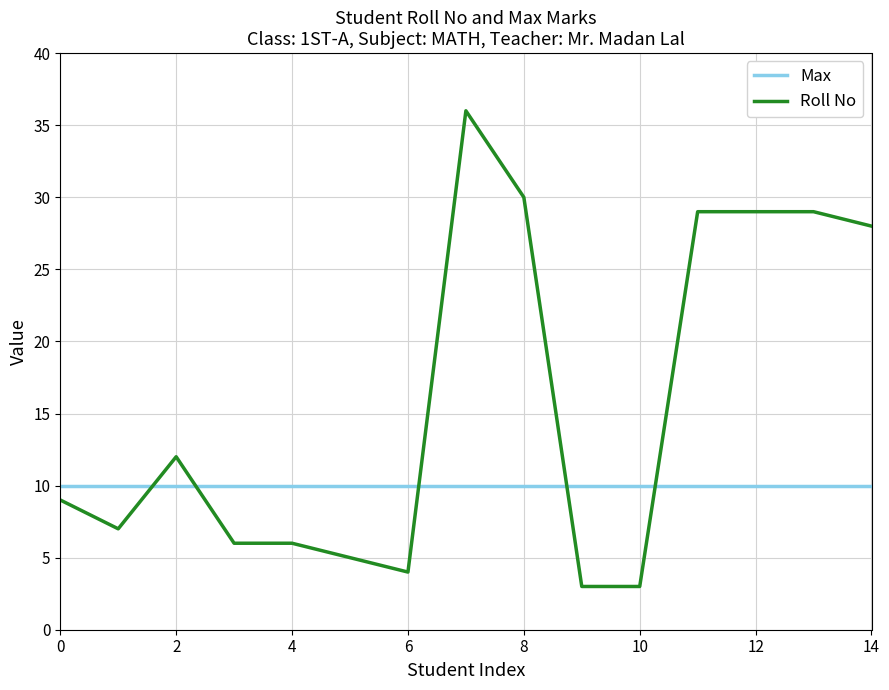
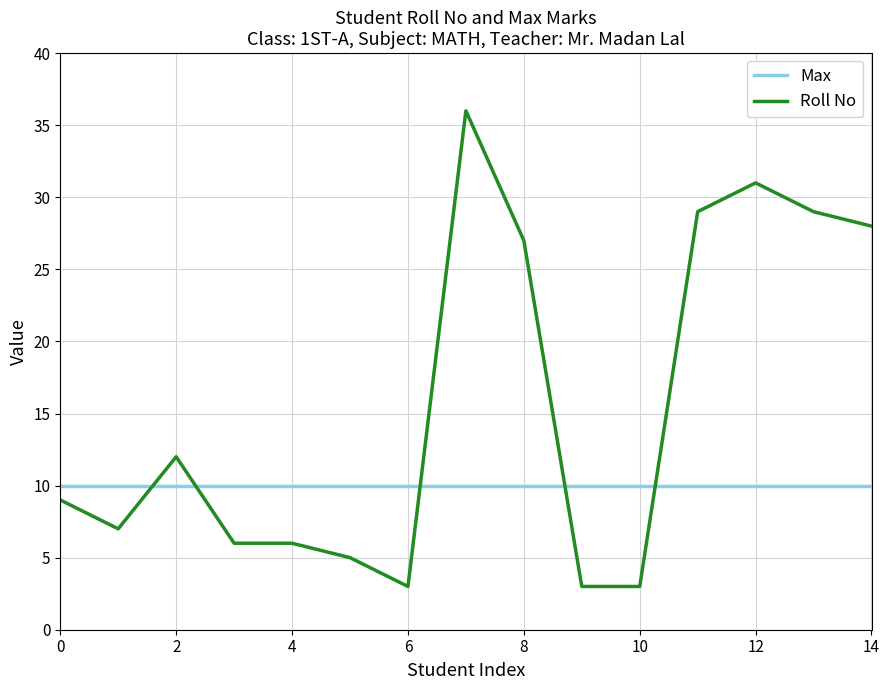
Roll No, 6: 4 -> 3
Roll No, 8: 30 -> 27
Roll No, 12: 29 -> 31
